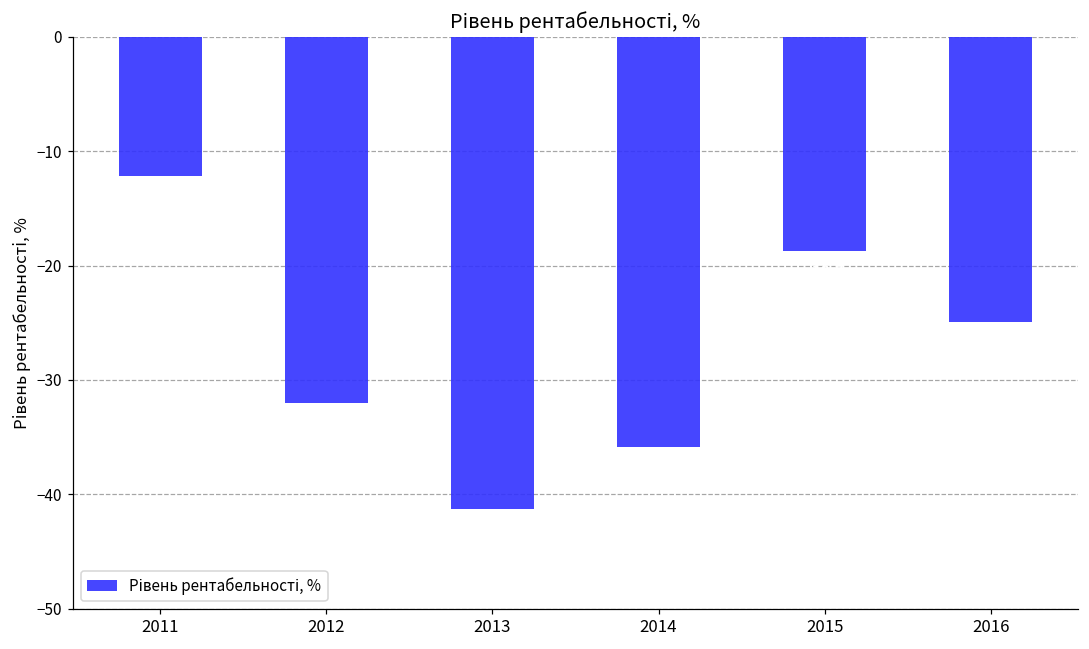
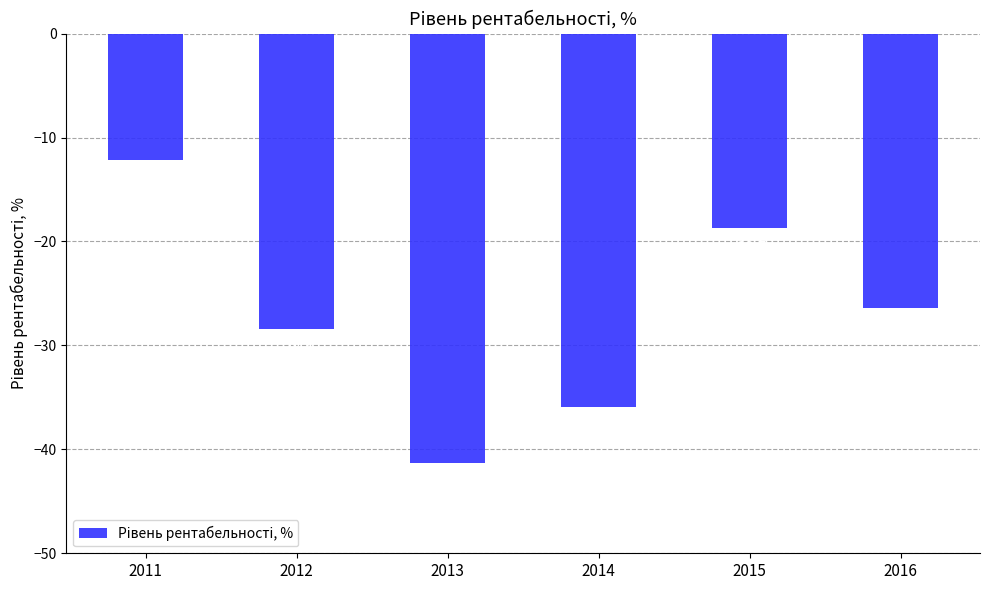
2012: -32.0 -> -28.4
2016: -24.9 -> -26.4
